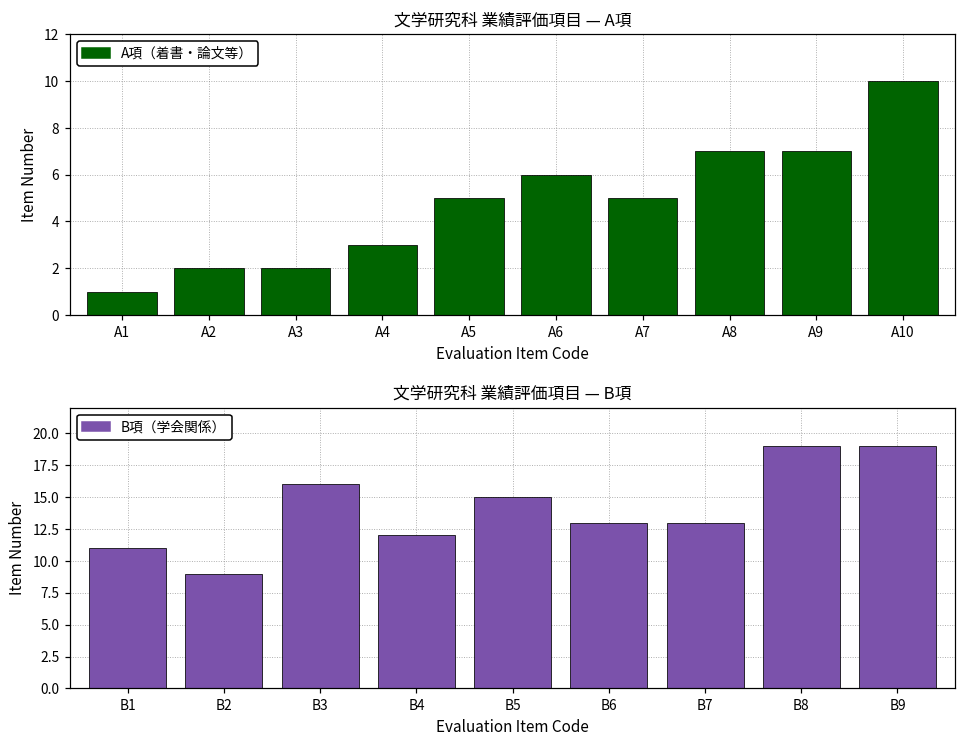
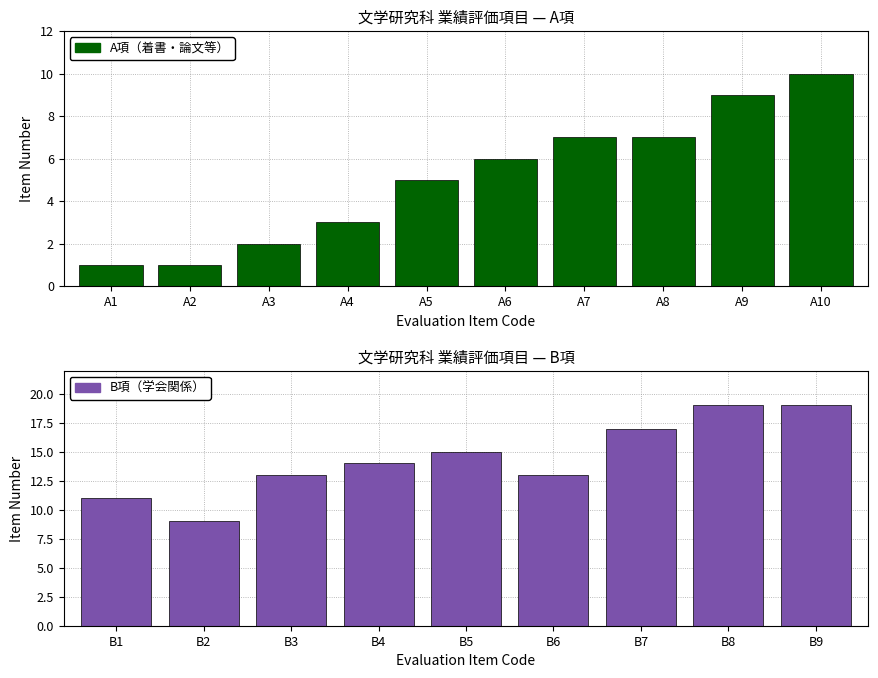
文学研究科 業績評価項目 — A項, A2: 2 -> 1
文学研究科 業績評価項目 — A項, A7: 5 -> 7
文学研究科 業績評価項目 — A項, A9: 7 -> 9
文学研究科 業績評価項目 — B項, B3: 16 -> 13
文学研究科 業績評価項目 — B項, B4: 12 -> 14
文学研究科 業績評価項目 — B項, B7: 13 -> 17
